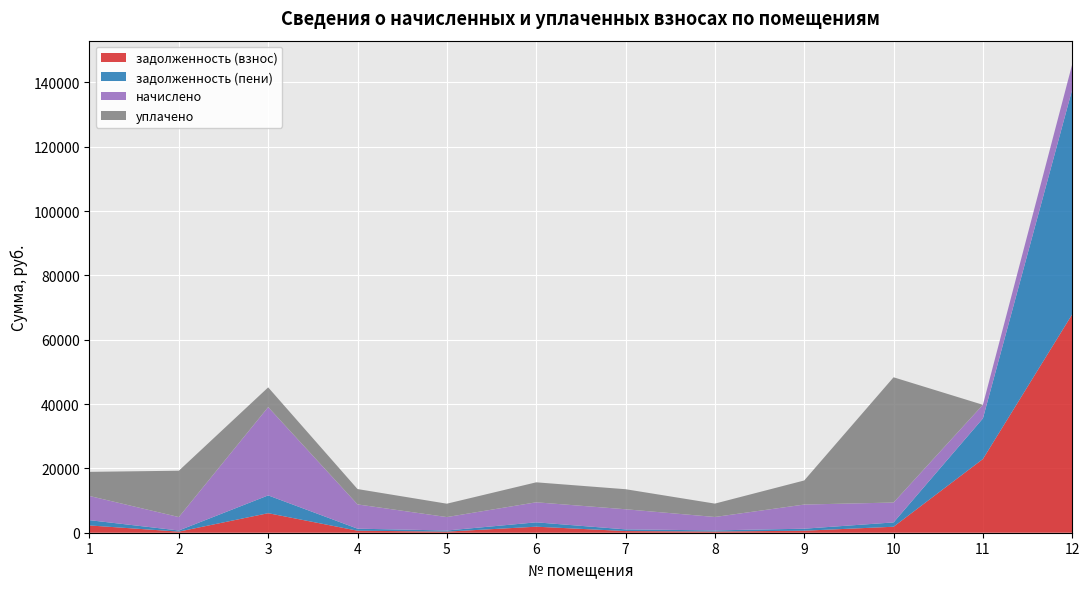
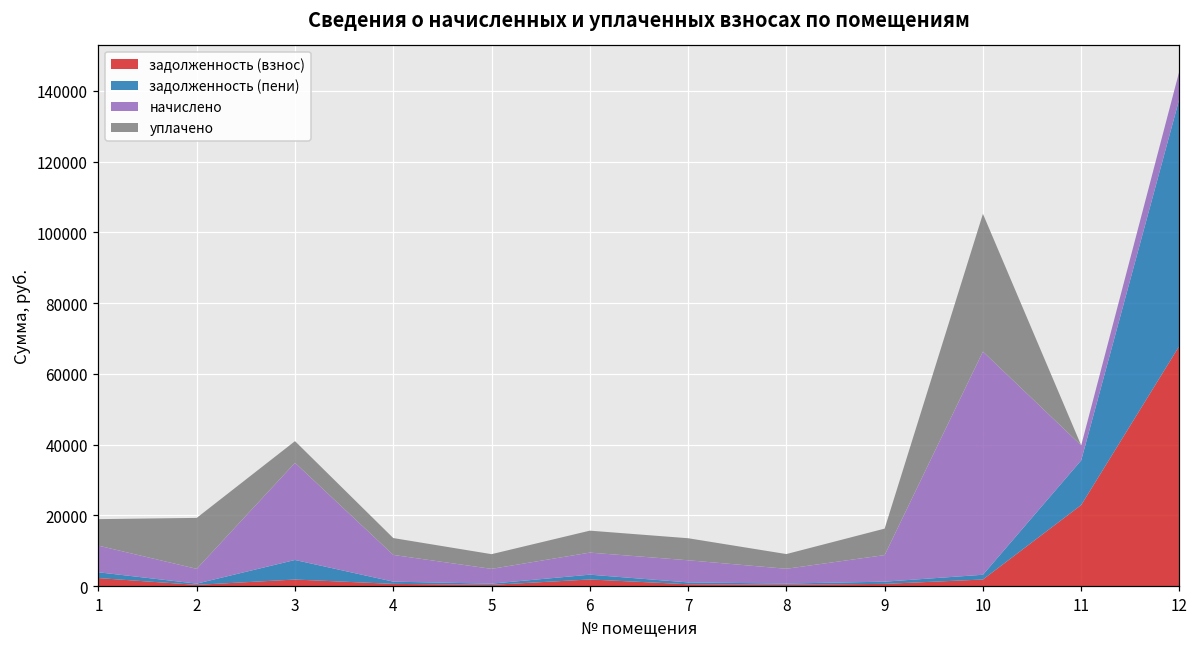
задолженность (взнос), 3: 6000 -> 2000
начислено, 10: 6000 -> 63000
